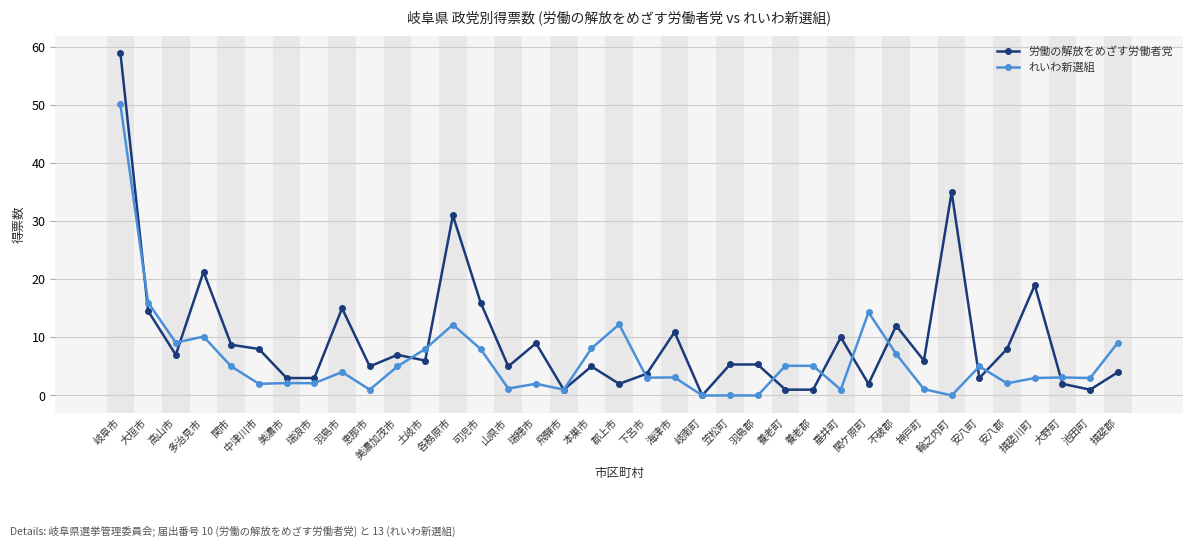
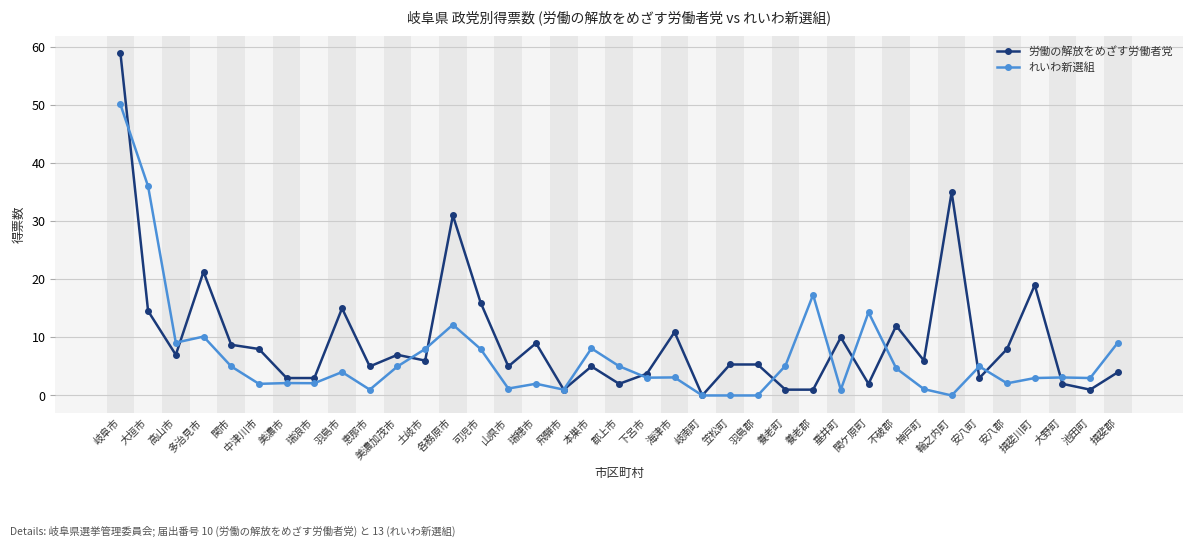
れいわ新選組, 大垣市: 16 -> 36
れいわ新選組, 郡上市: 12 -> 5
れいわ新選組, 養老郡: 5 -> 17
れいわ新選組, 不破郡: 7 -> 5
